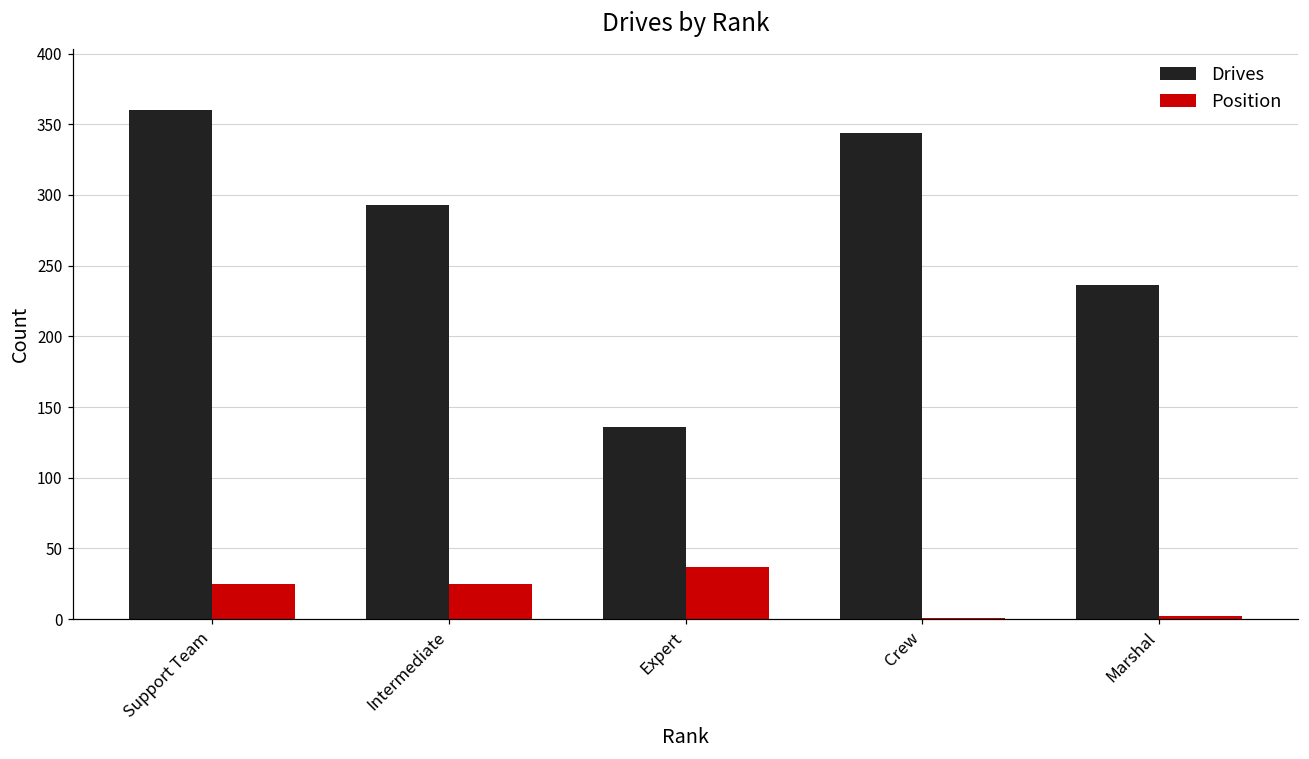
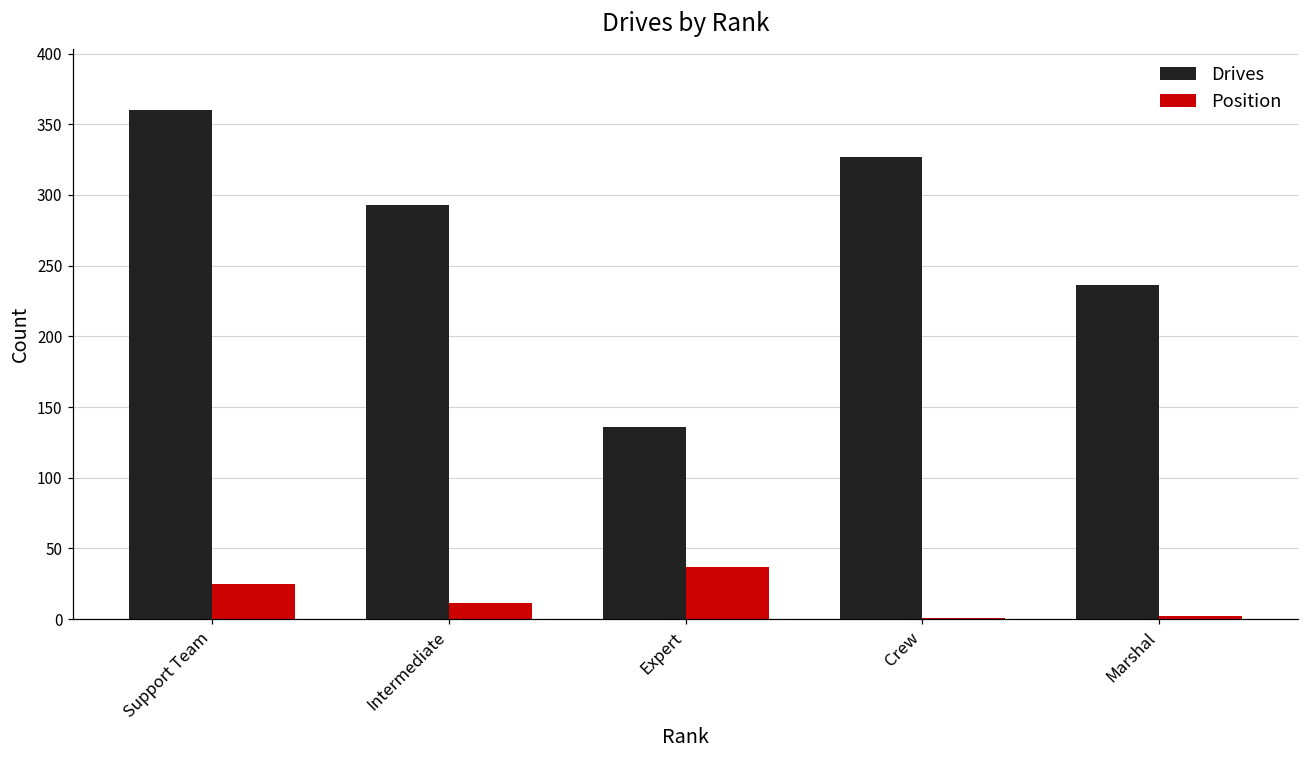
Position, Intermediate: 25 -> 11
Drives, Crew: 344 -> 327
